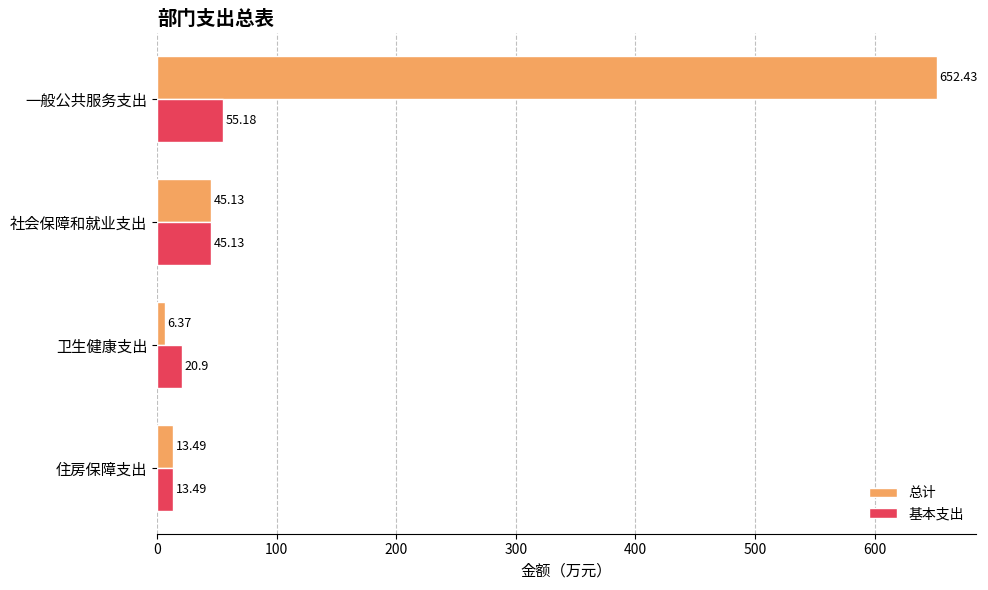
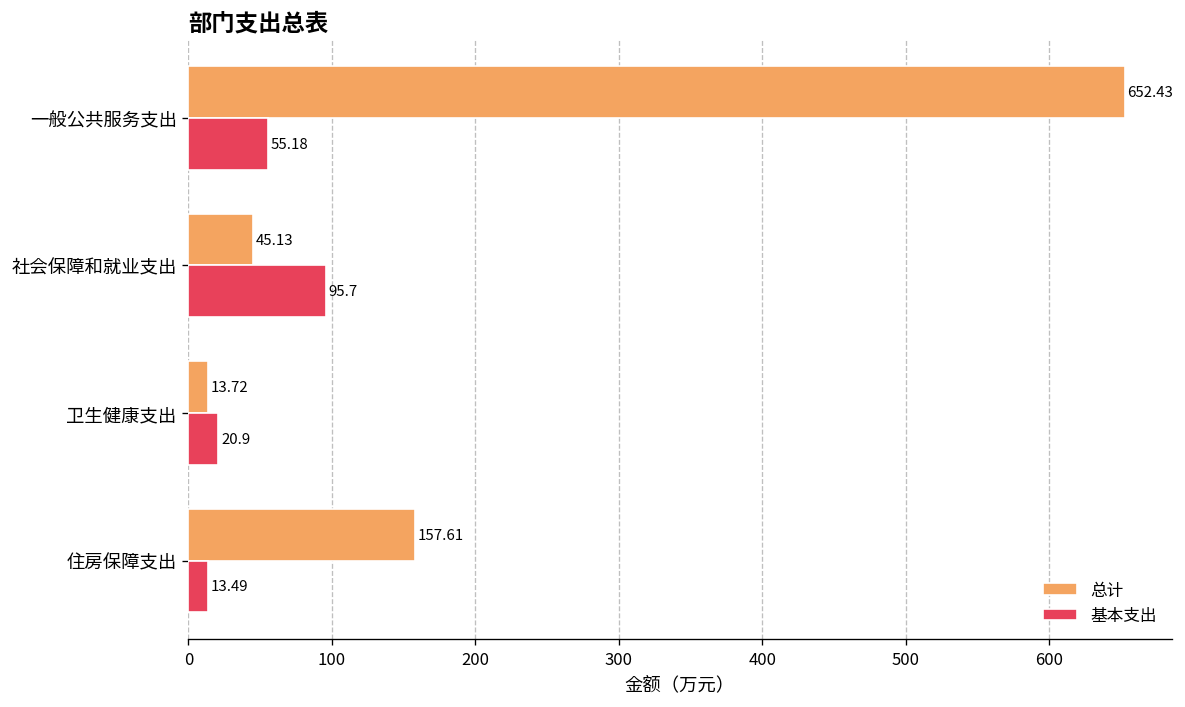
基本支出, 社会保障和就业支出: 45.13 -> 95.7
总计, 卫生健康支出: 6.37 -> 13.72
总计, 住房保障支出: 13.49 -> 157.61
